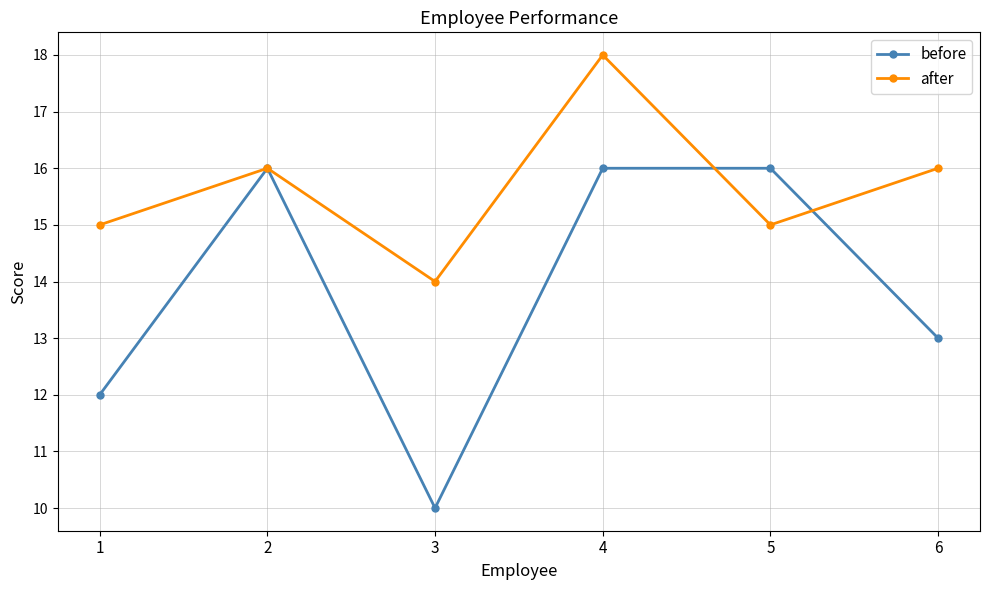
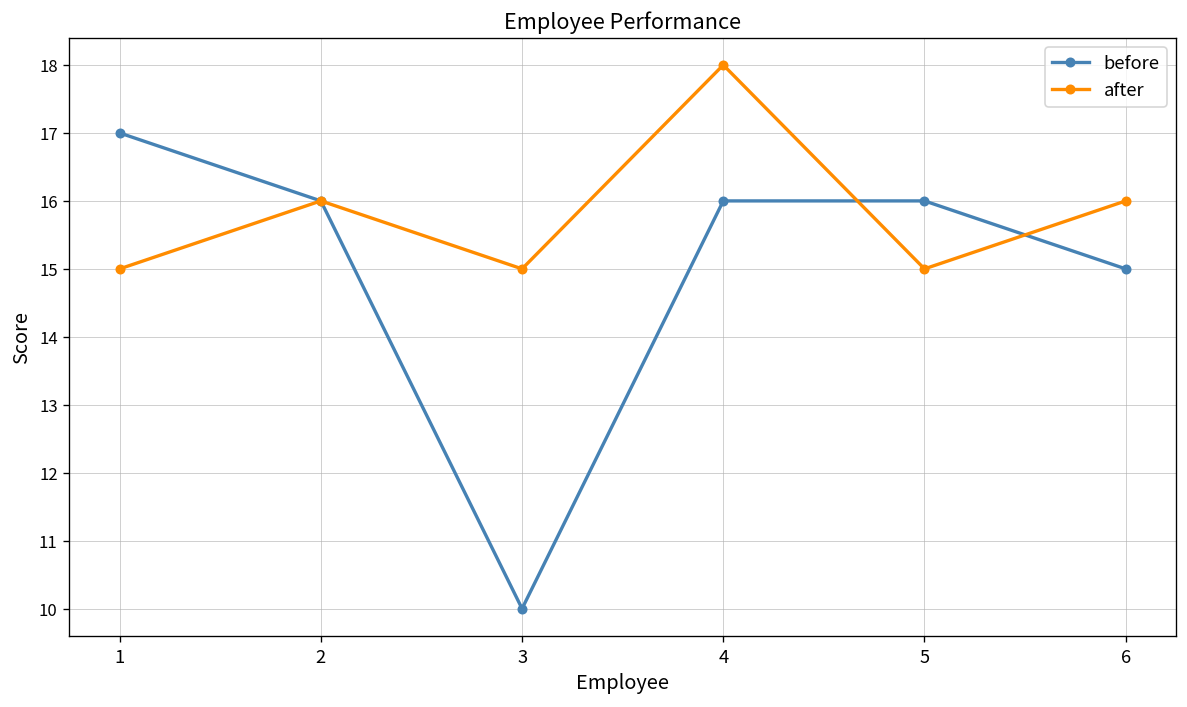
before, 1: 12 -> 17
after, 3: 14 -> 15
before, 6: 13 -> 15
